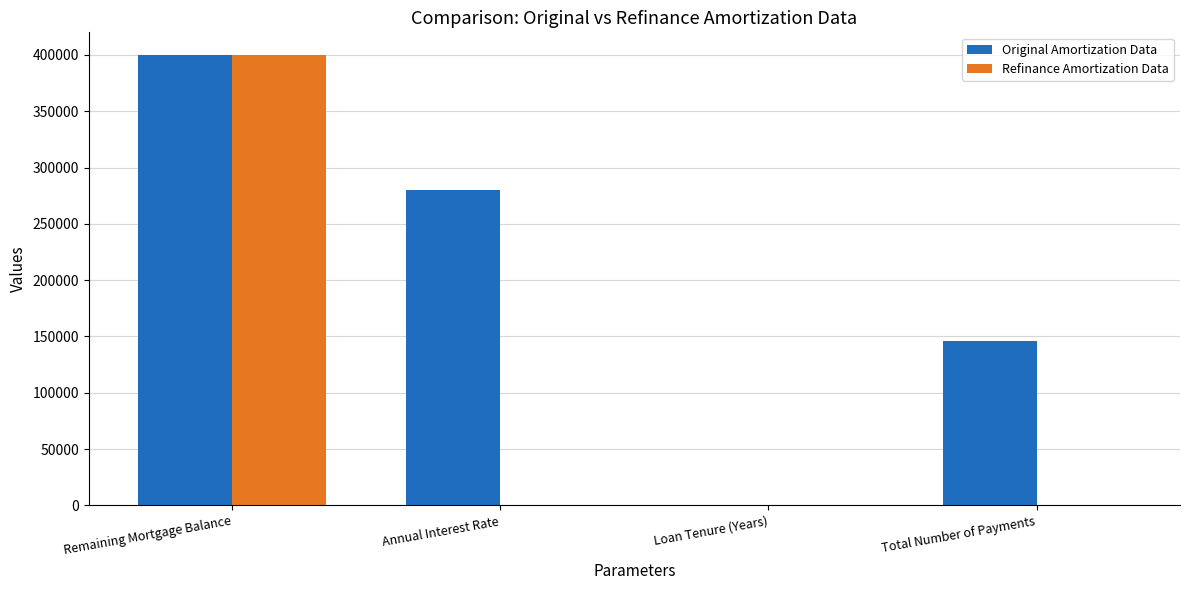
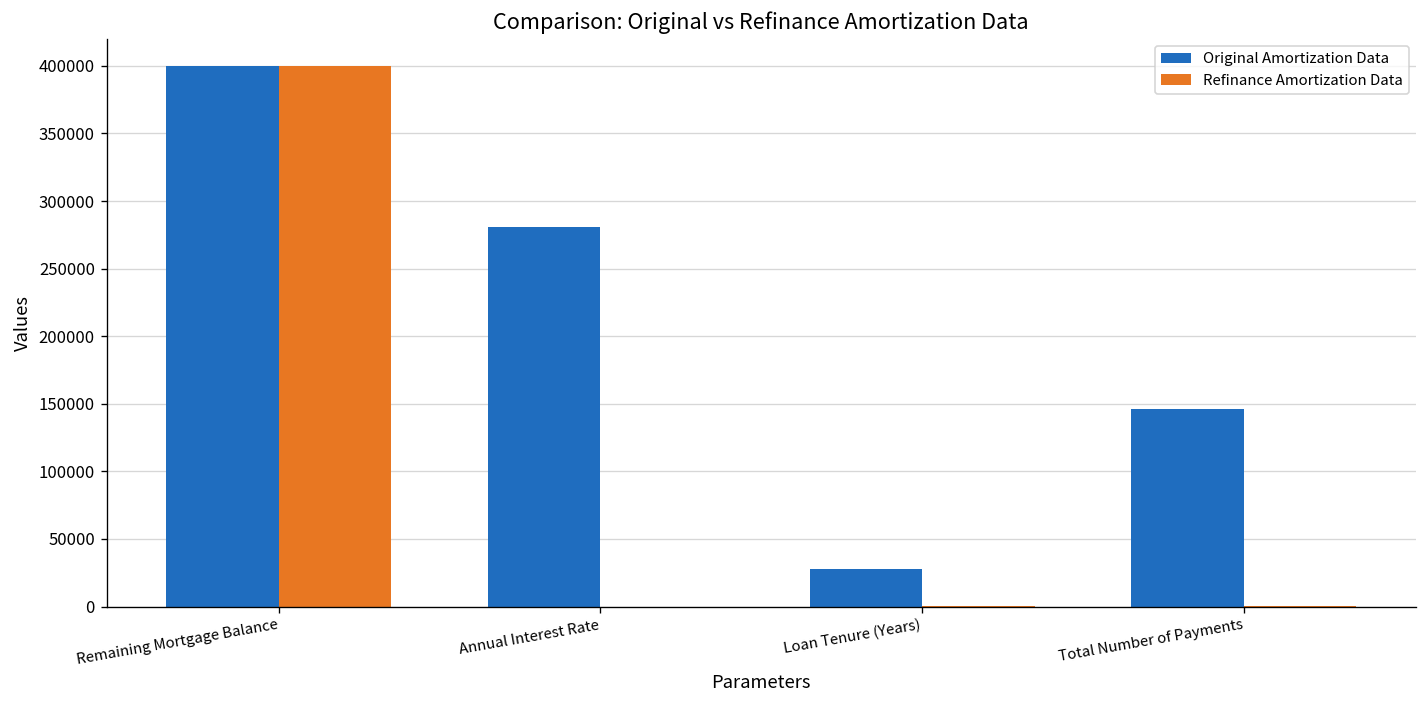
Original Amortization Data, Loan Tenure (Years): 0 -> 28000
